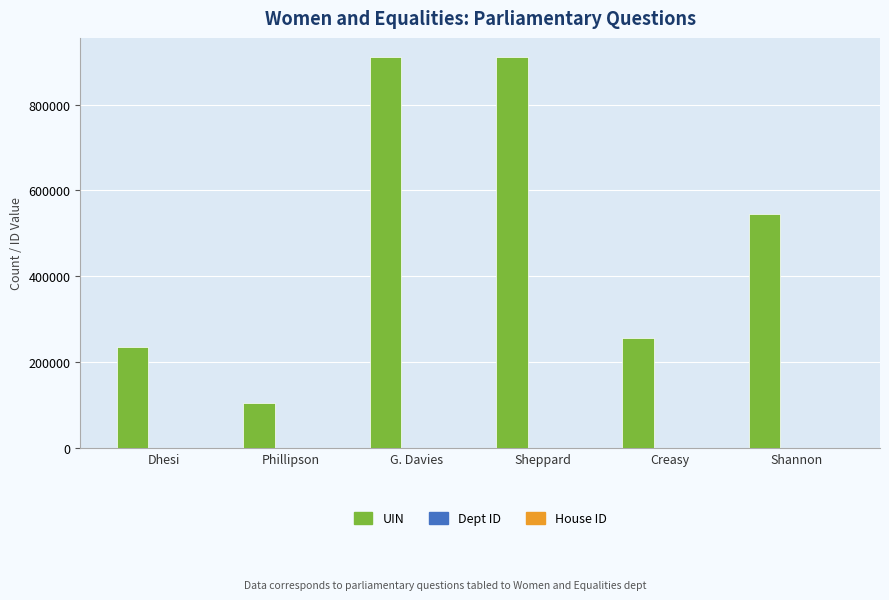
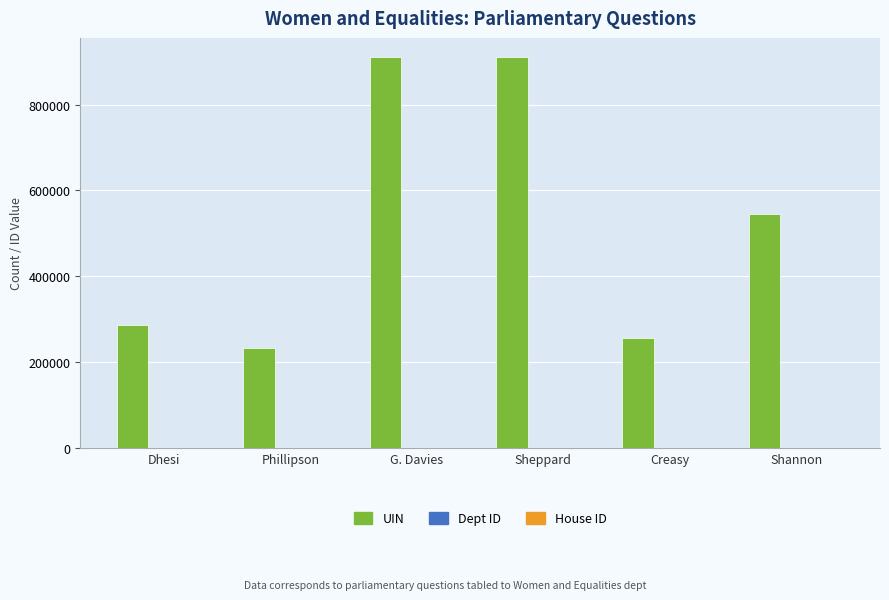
UIN, Dhesi: 230000 -> 280000
UIN, Phillipson: 100000 -> 230000
